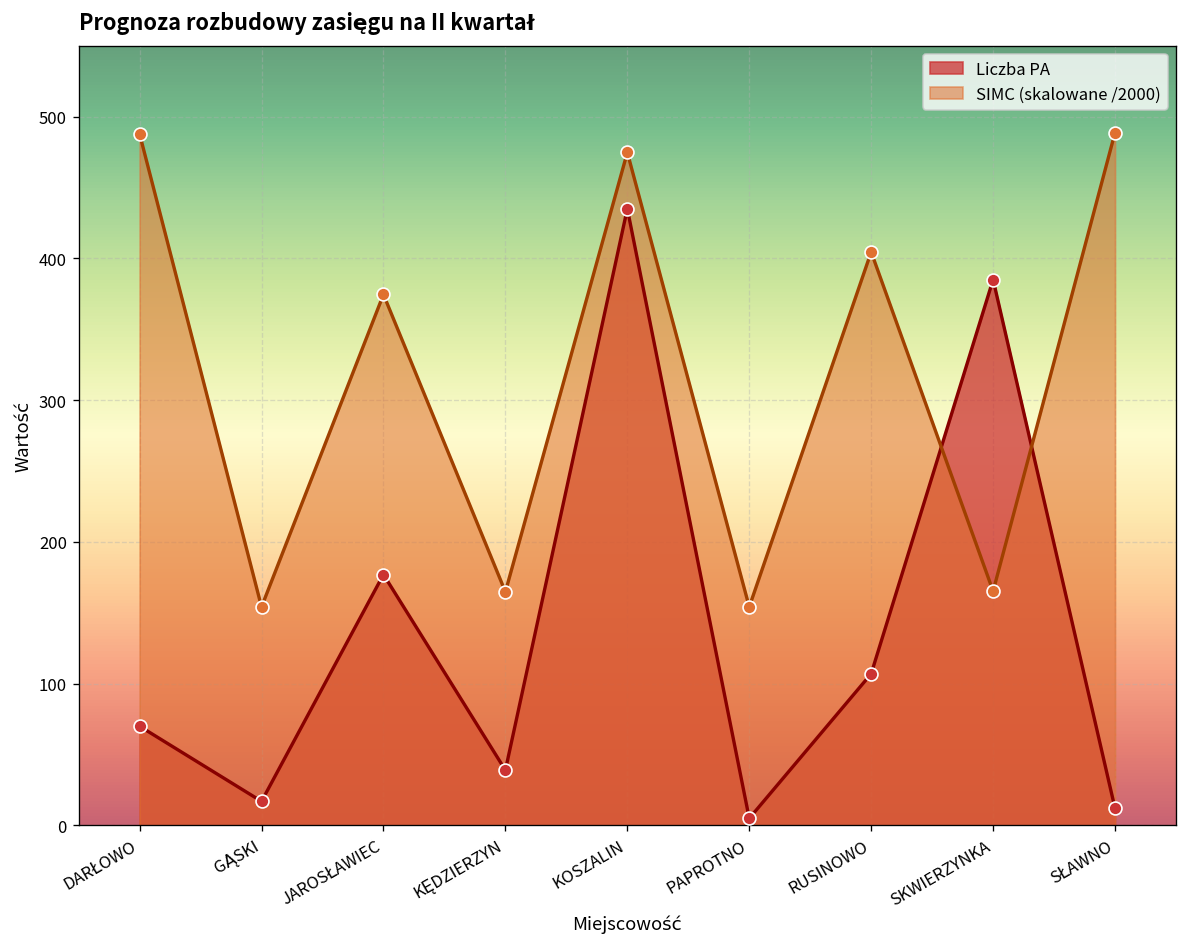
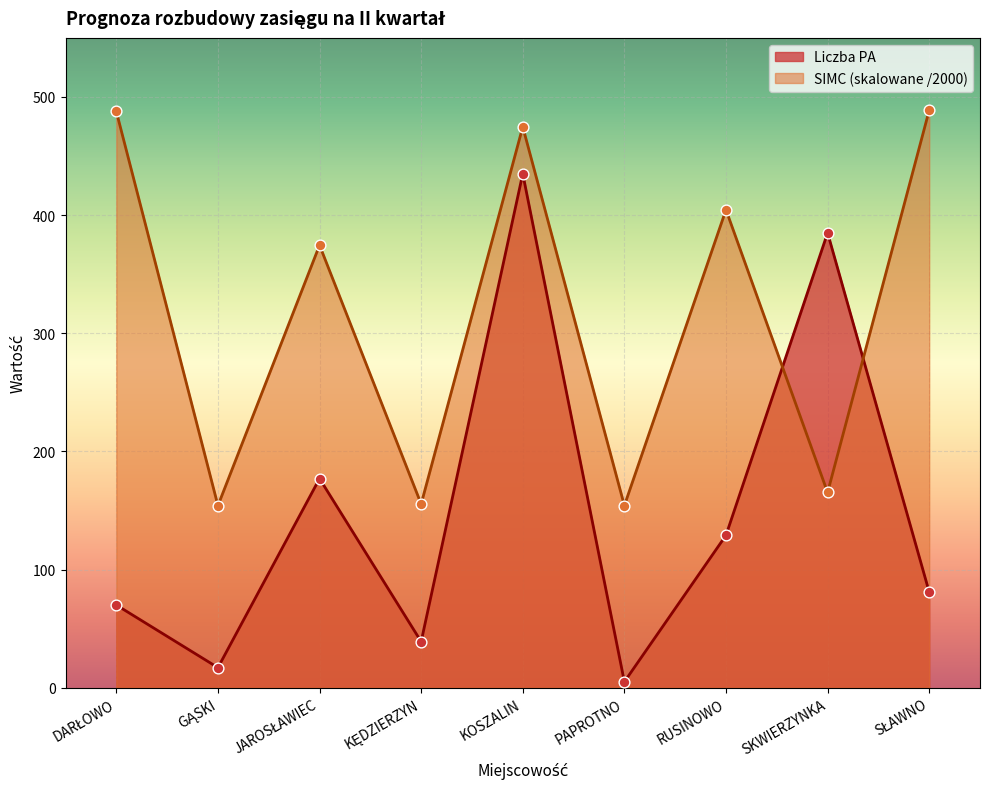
SIMC (skalowane /2000), KĘDZIERZYN: 165 -> 155
Liczba PA, RUSINOWO: 107 -> 129
Liczba PA, SŁAWNO: 12 -> 81
